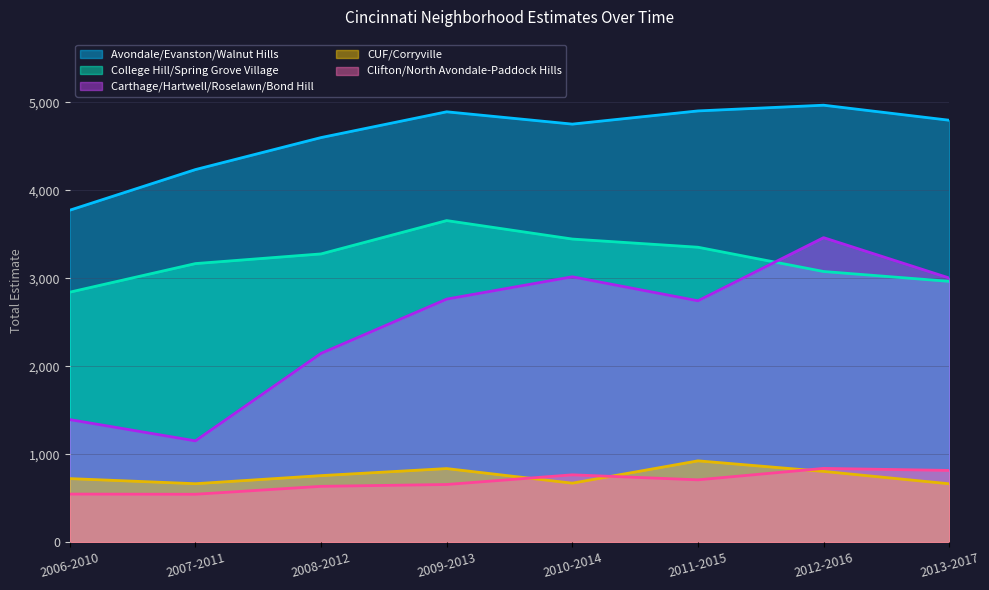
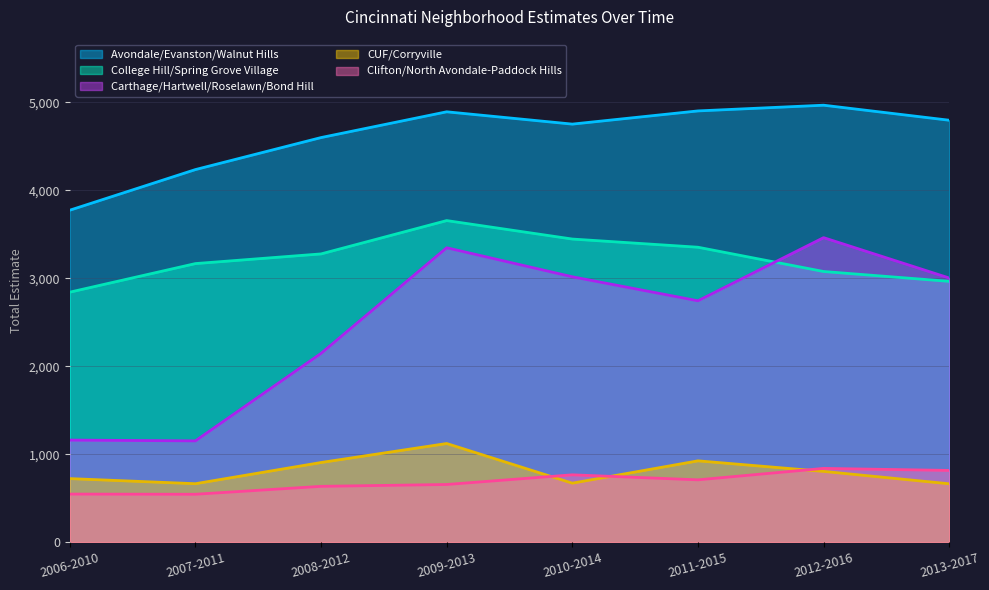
Carthage/Hartwell/Roselawn/Bond Hill, 2006-2010: 1,400 -> 1,200
CUF/Corryville, 2008-2012: 800 -> 900
Carthage/Hartwell/Roselawn/Bond Hill, 2009-2013: 2,800 -> 3,300
CUF/Corryville, 2009-2013: 800 -> 1,100
